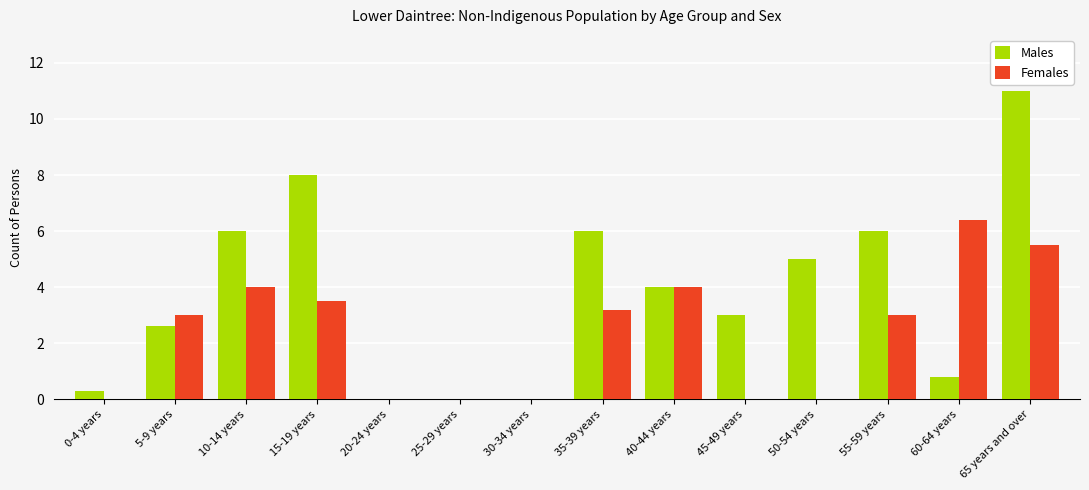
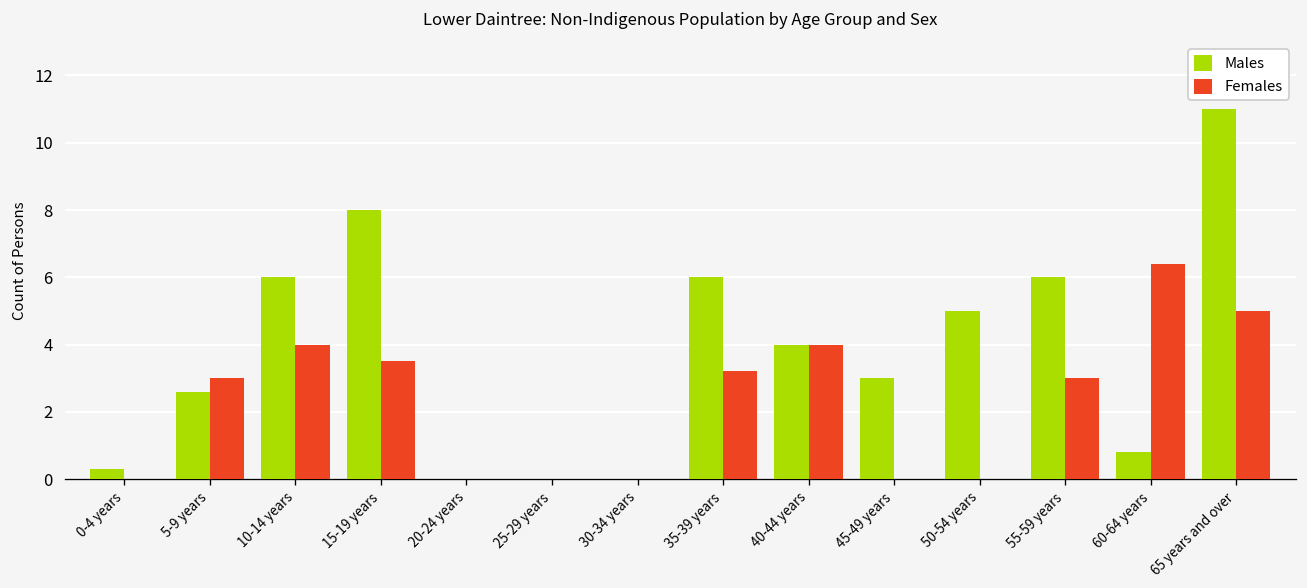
Females, 65 years and over: 5.5 -> 5.0
